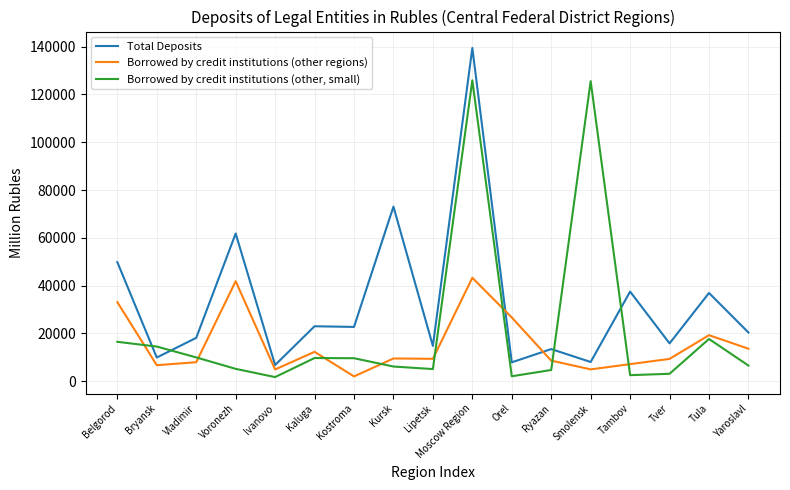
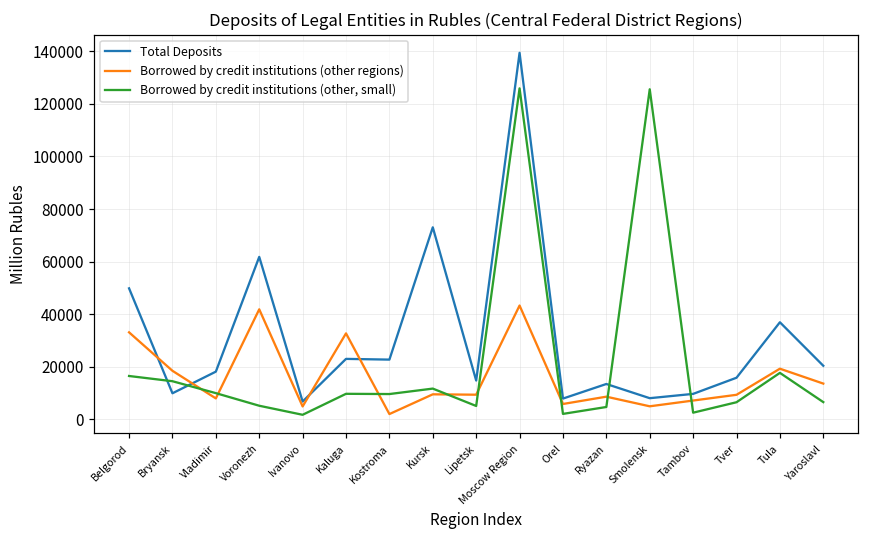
Borrowed by credit institutions (other regions), Bryansk: 7000 -> 18000
Borrowed by credit institutions (other regions), Kaluga: 12000 -> 33000
Borrowed by credit institutions (other, small), Kursk: 6000 -> 12000
Borrowed by credit institutions (other regions), Orel: 27000 -> 6000
Total Deposits, Tambov: 37000 -> 10000
Borrowed by credit institutions (other, small), Tver: 3000 -> 6000
